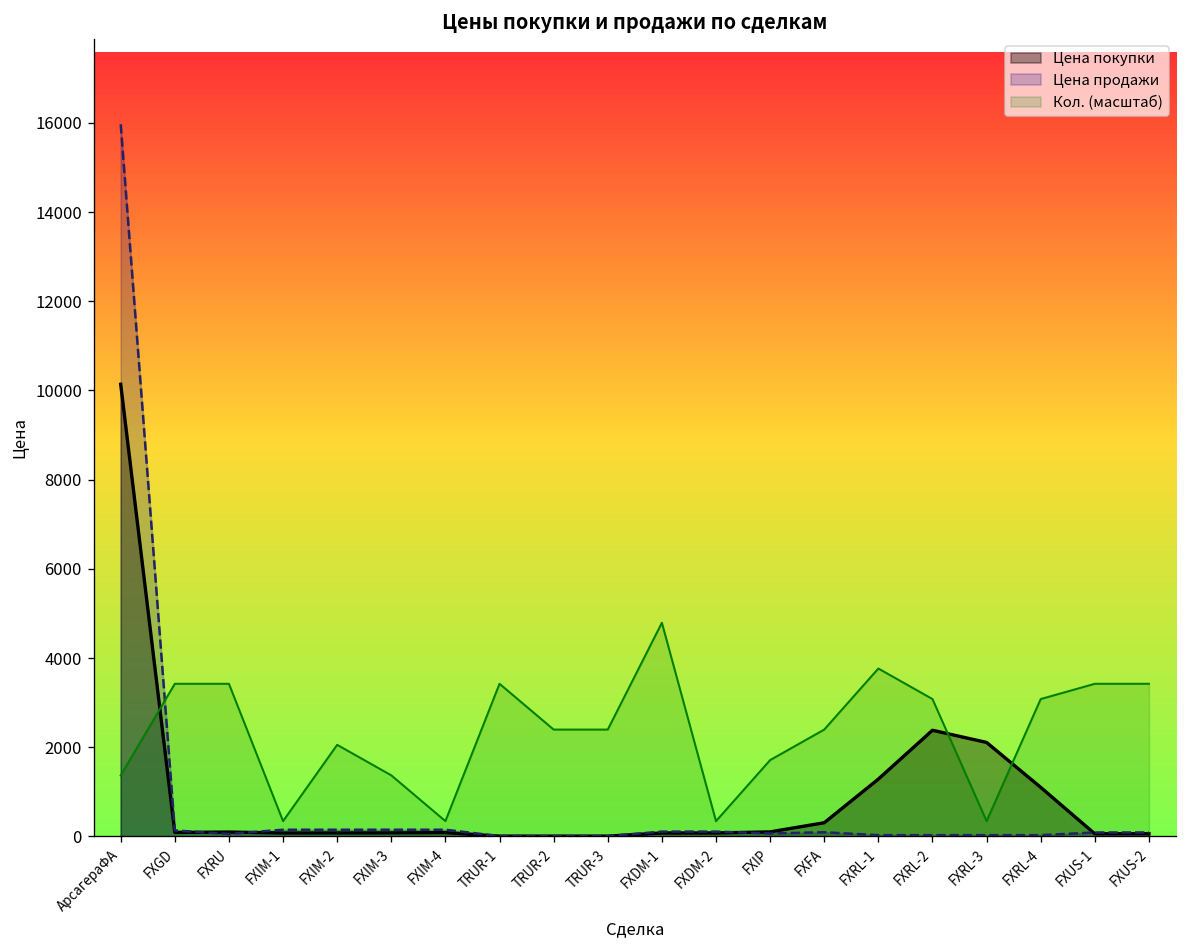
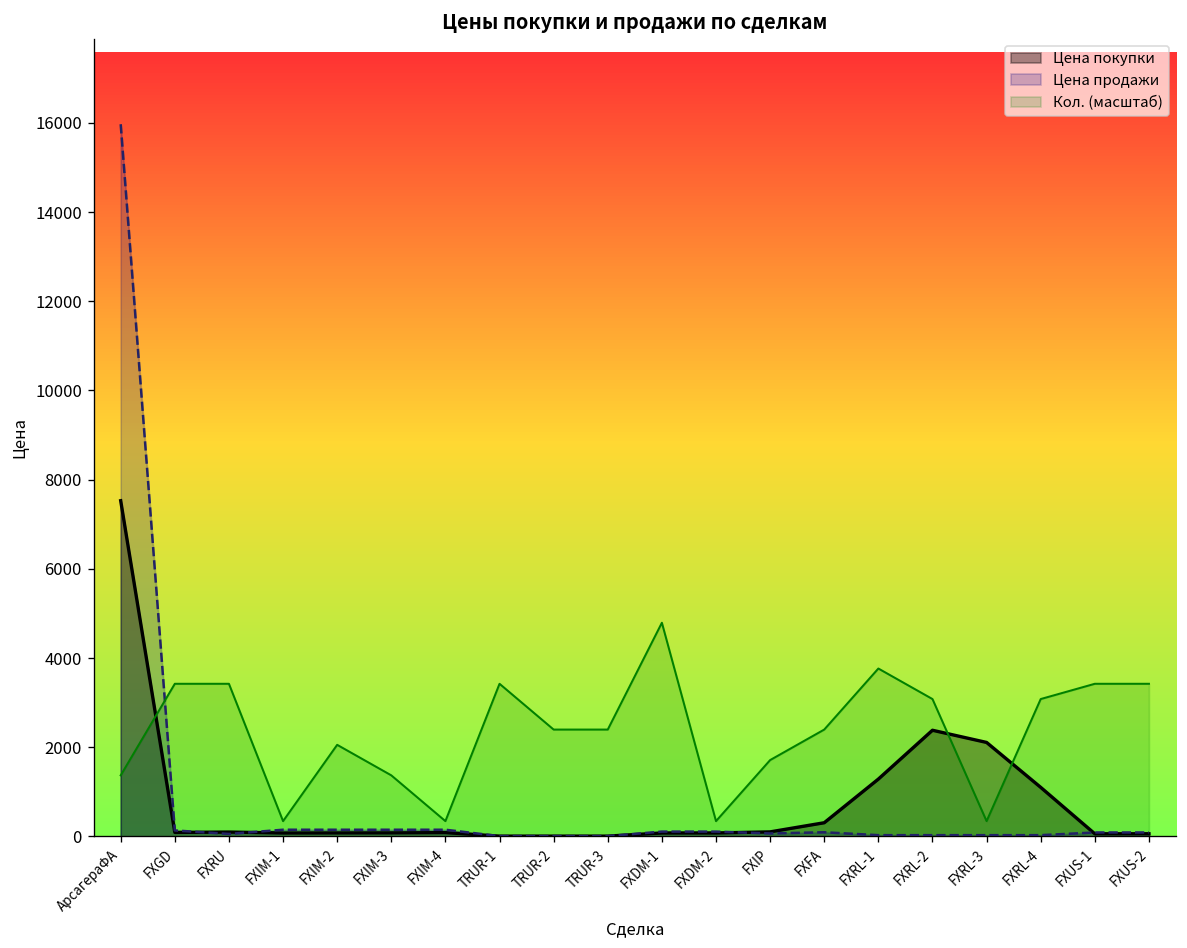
Цена покупки, АрсагераФА: 10100 -> 7500
